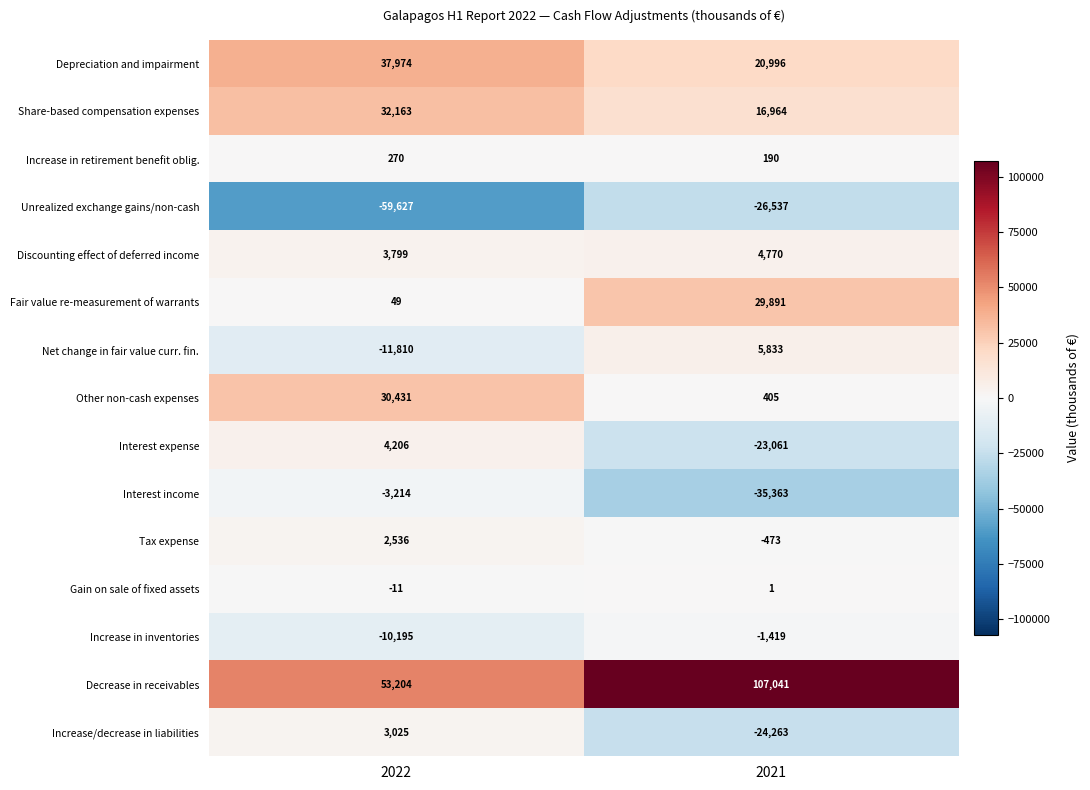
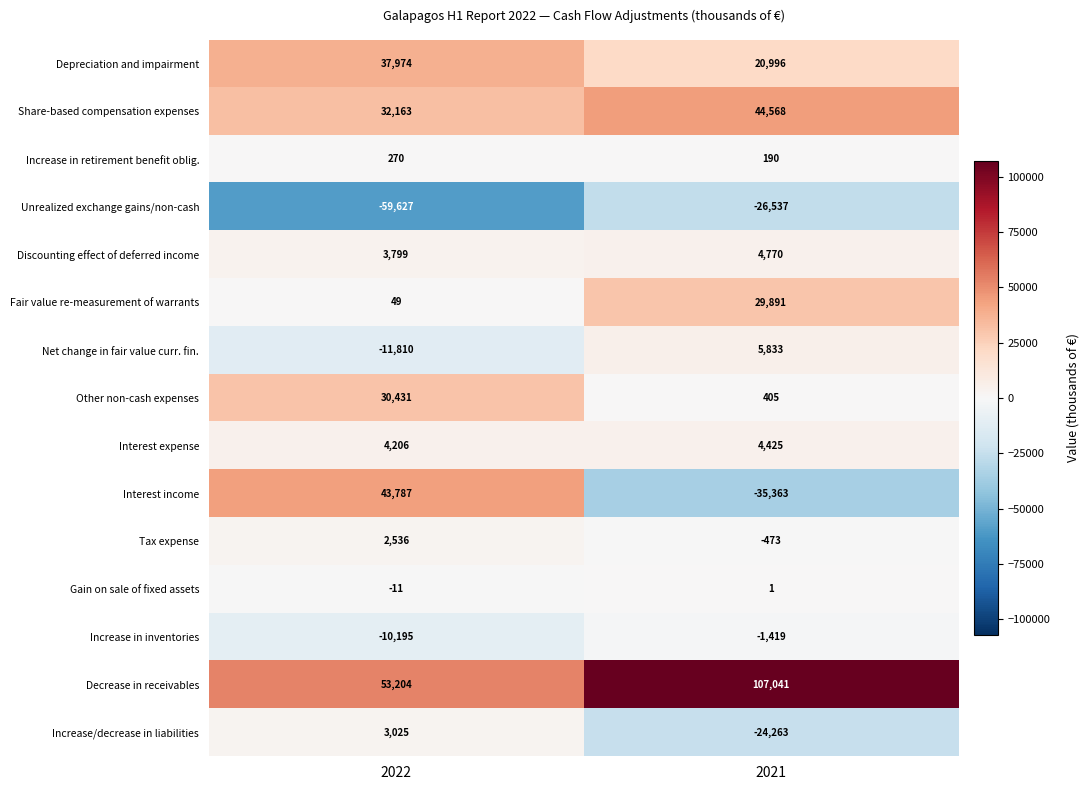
Share-based compensation expenses, 2021: 16,964 -> 44,568
Interest expense, 2021: -23,061 -> 4,425
Interest income, 2022: -3,214 -> 43,787
